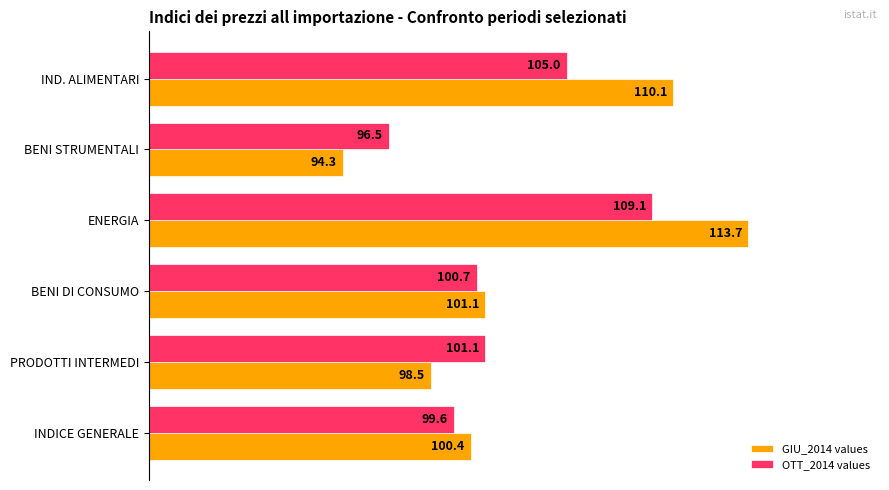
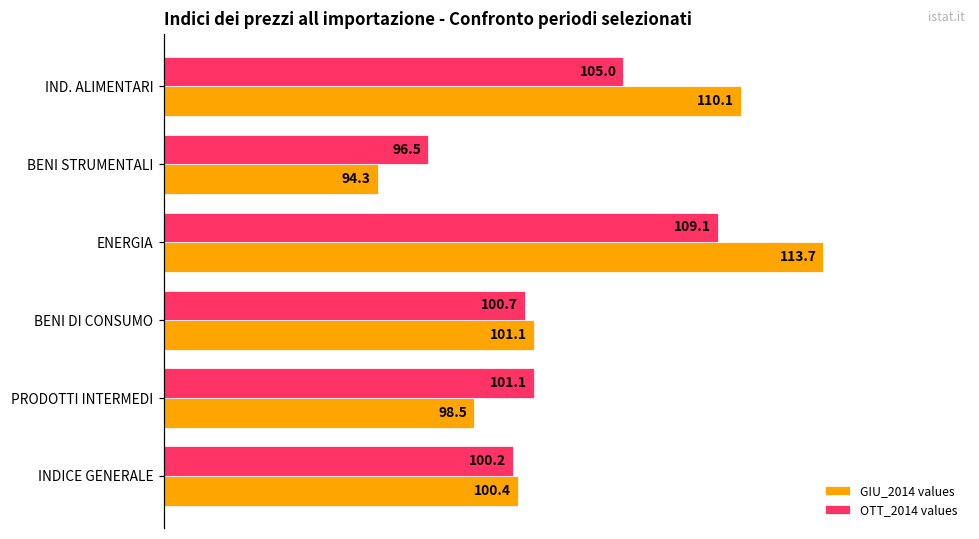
OTT_2014 values, INDICE GENERALE: 99.6 -> 100.2
